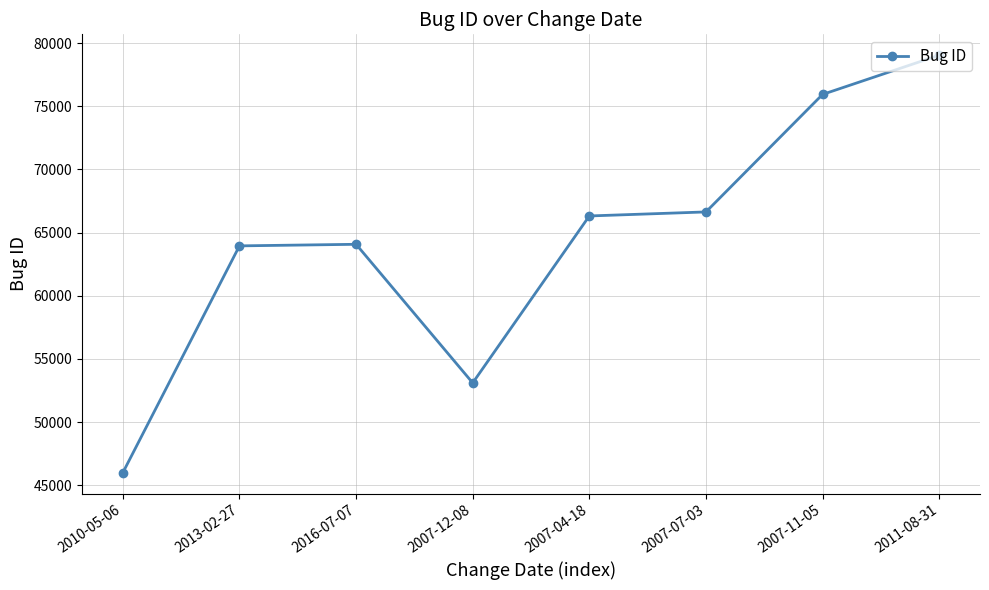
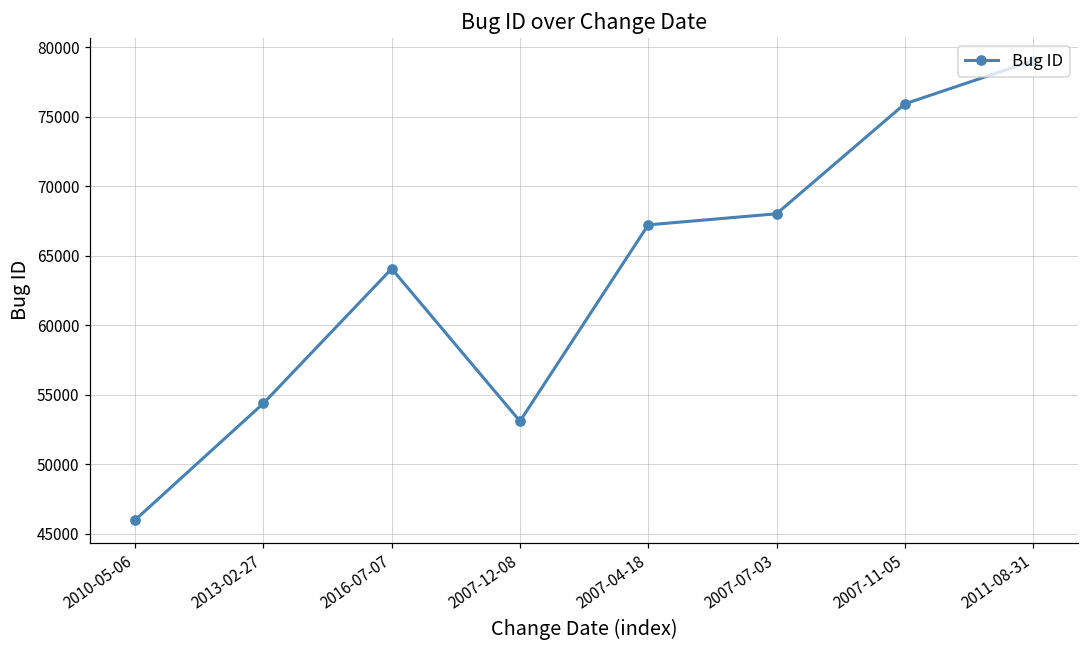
2013-02-27: 64000 -> 54400
2007-04-18: 66300 -> 67200
2007-07-03: 66600 -> 68000
